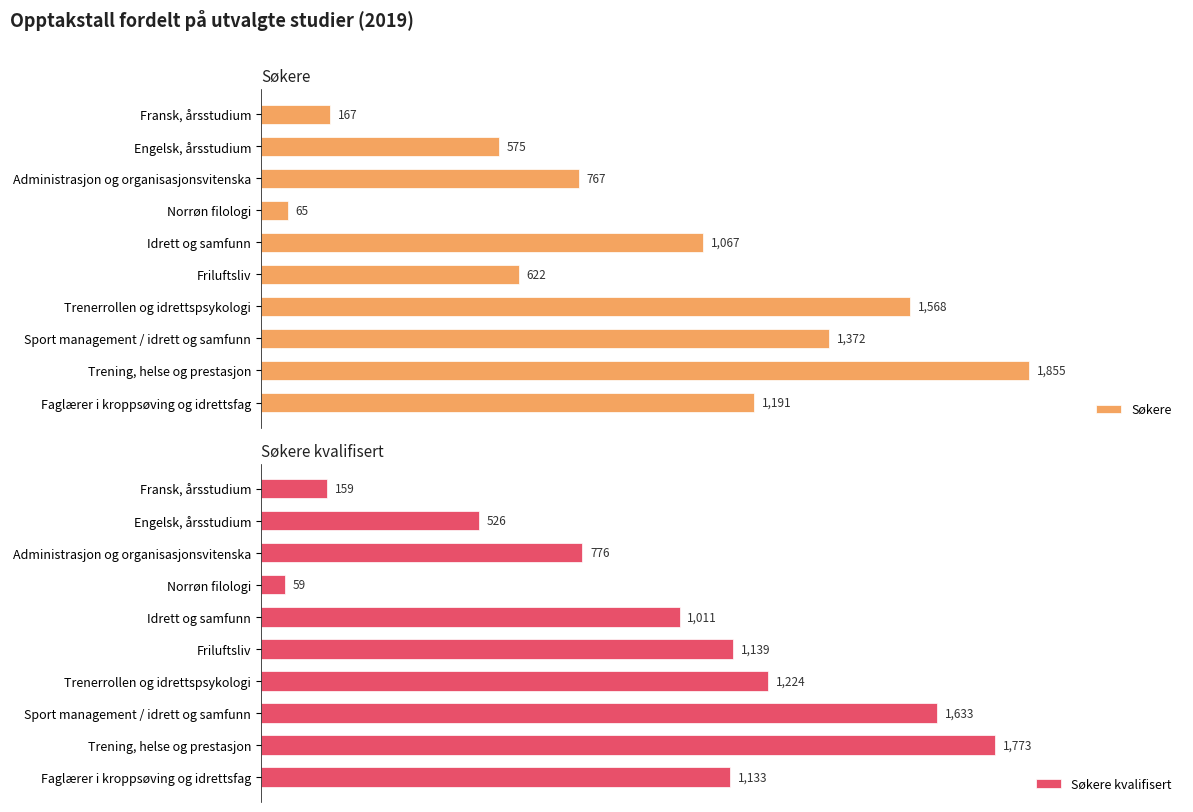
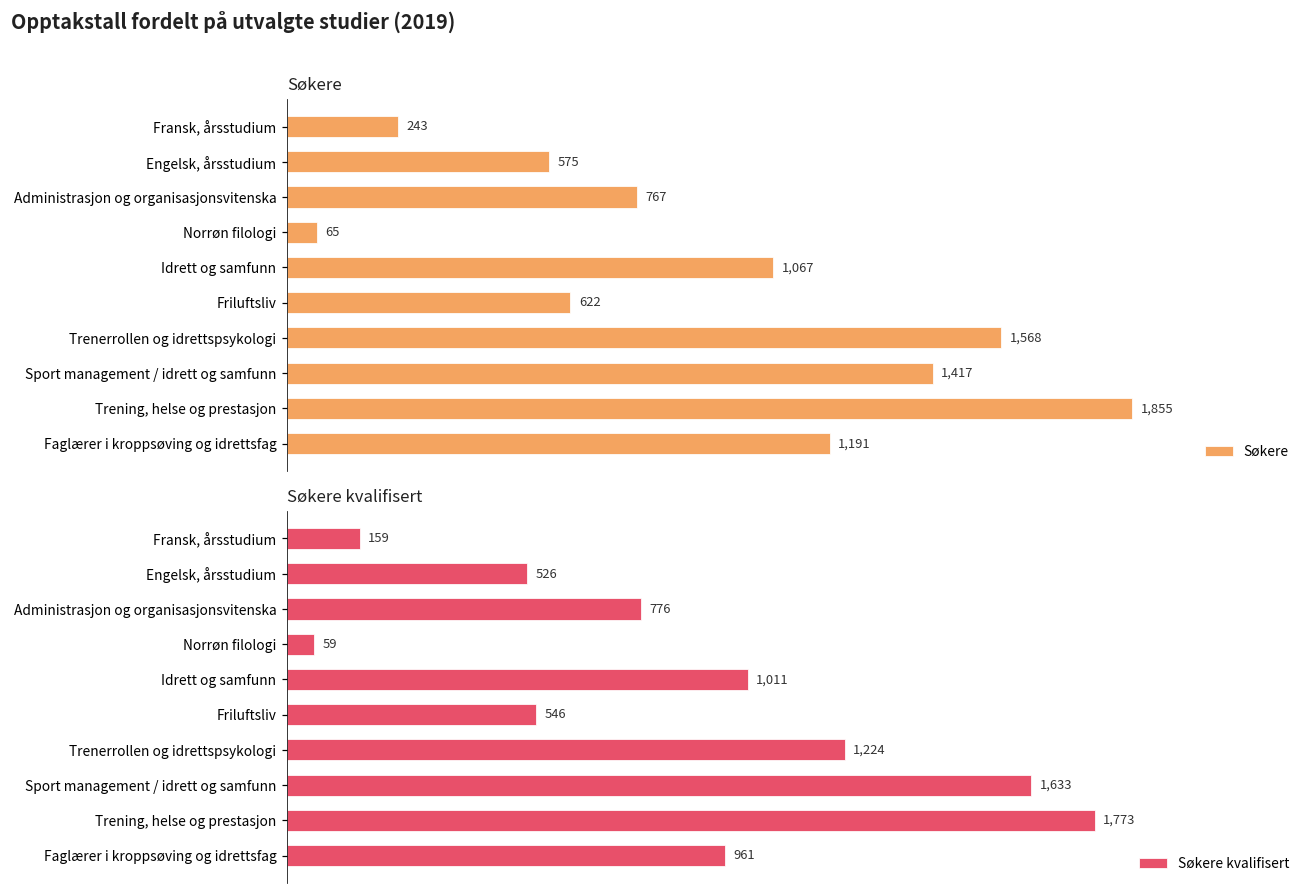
Søkere, Fransk, årsstudium: 167 -> 243
Søkere, Sport management / idrett og samfunn: 1,372 -> 1,417
Søkere kvalifisert, Friluftsliv: 1,139 -> 546
Søkere kvalifisert, Faglærer i kroppsøving og idrettsfag: 1,133 -> 961
